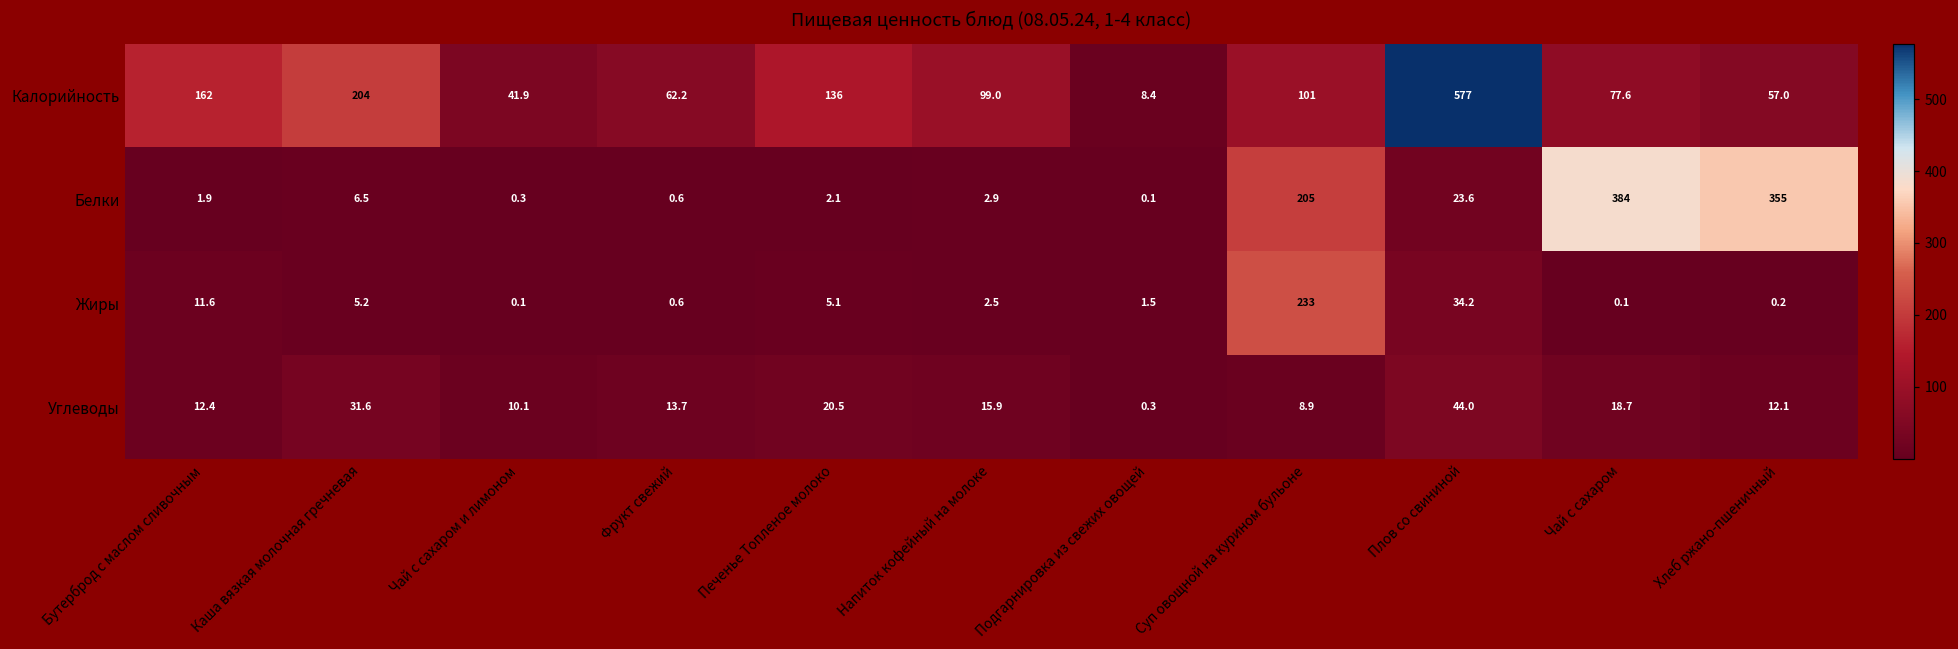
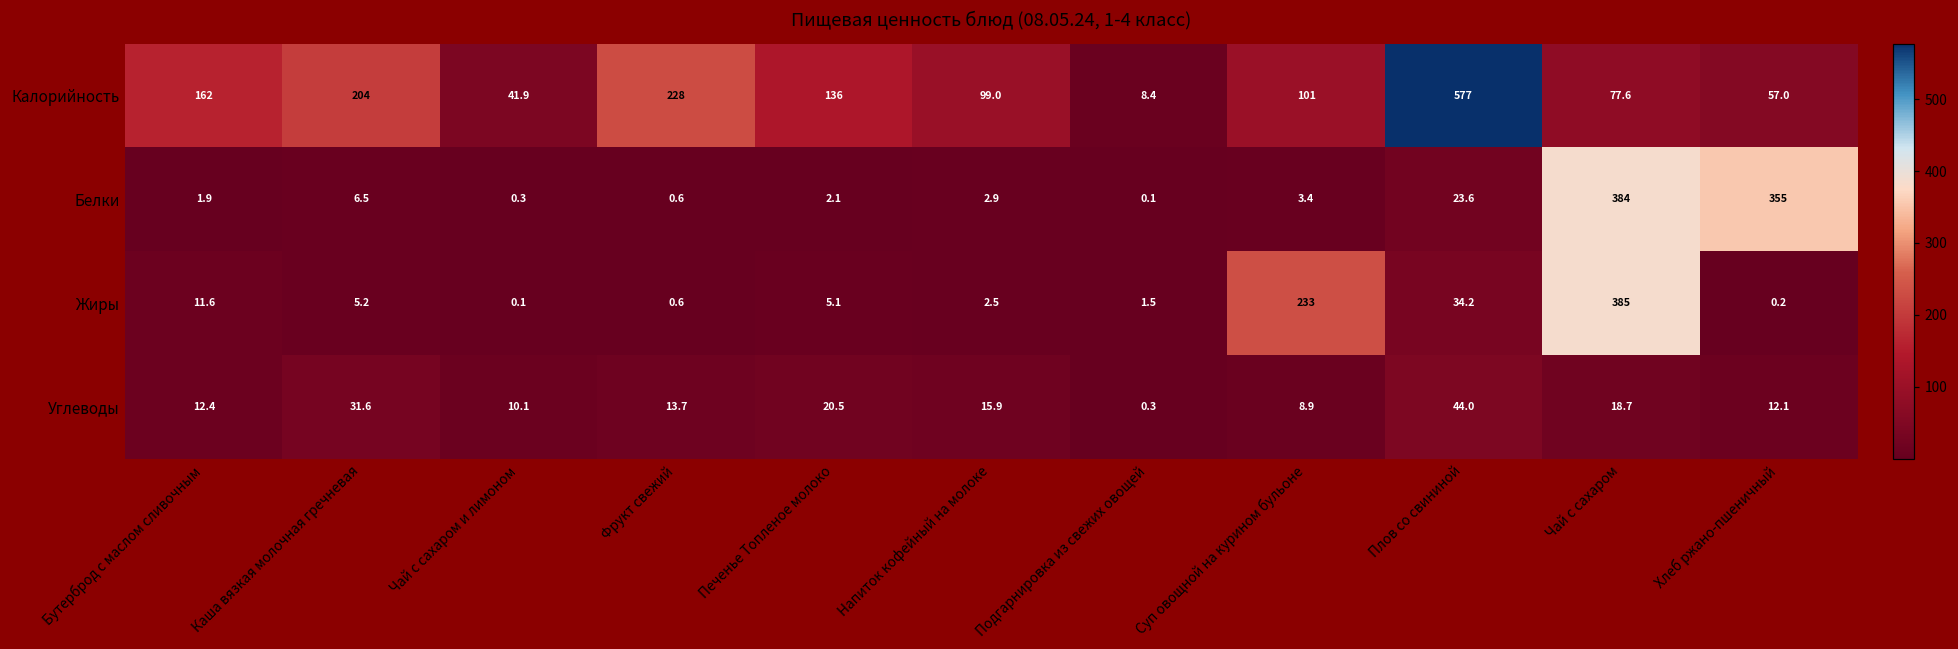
Калорийность, Фрукт свежий: 62.2 -> 228
Белки, Суп овощной на курином бульоне: 205 -> 3.4
Жиры, Чай с сахаром: 0.1 -> 385
